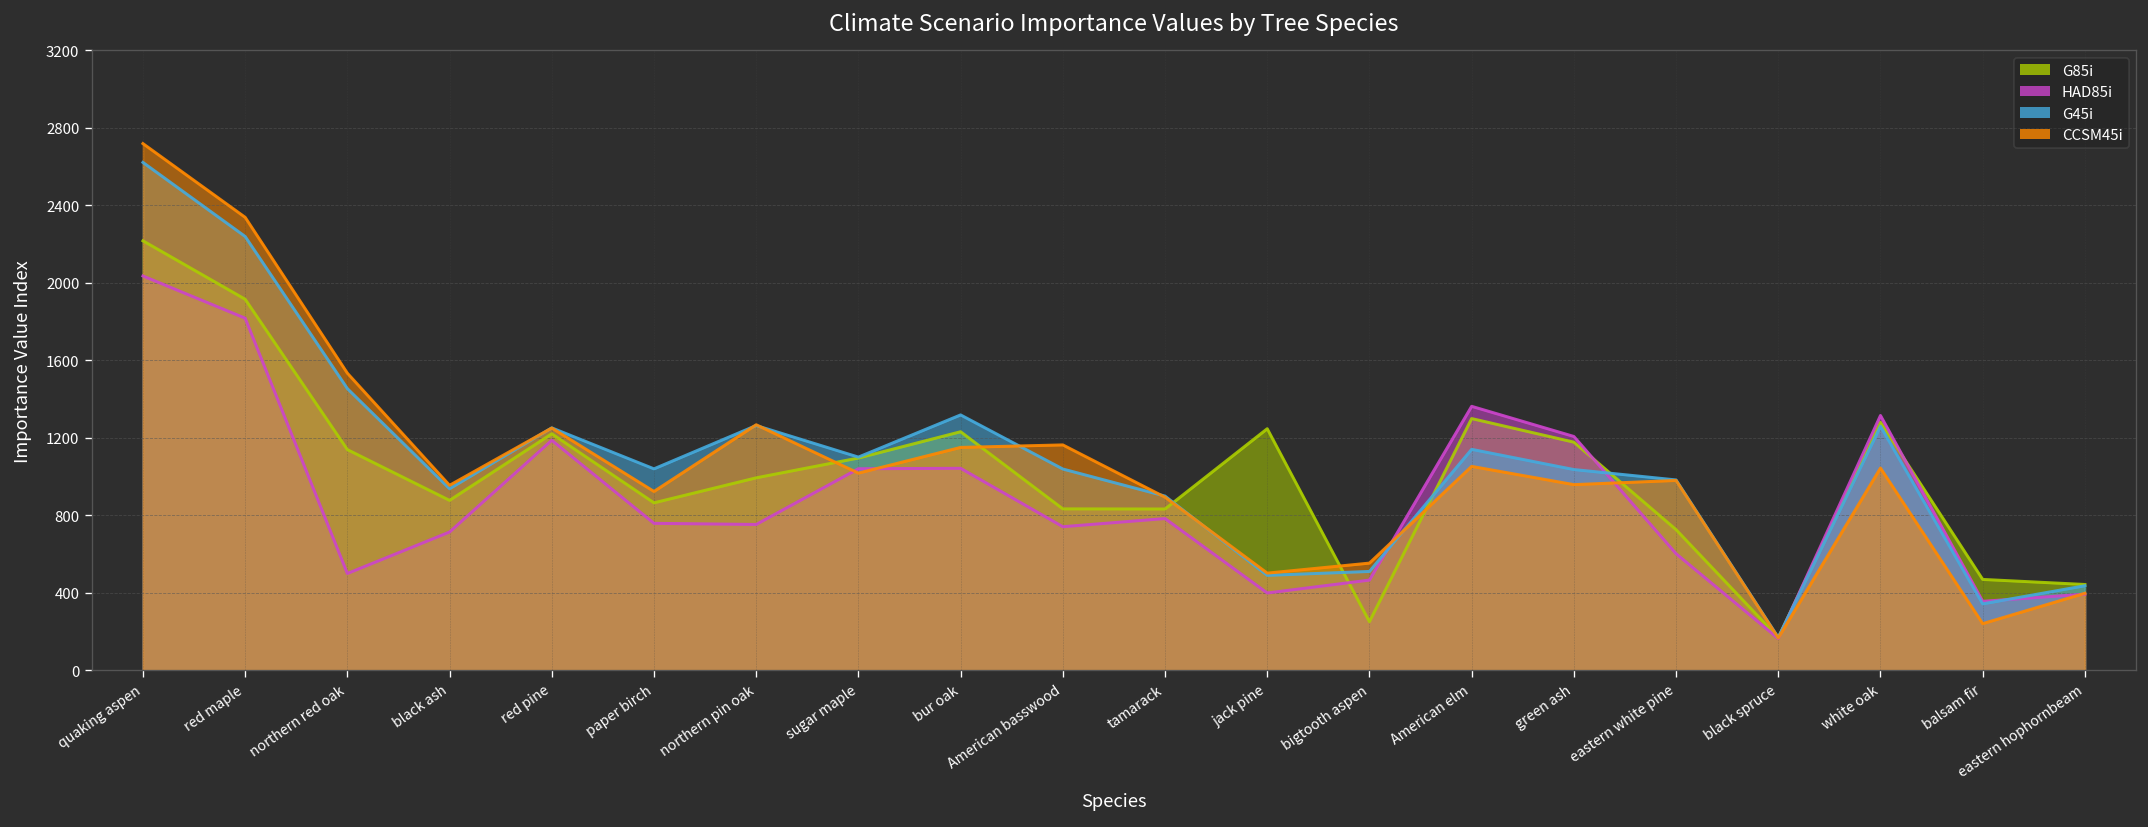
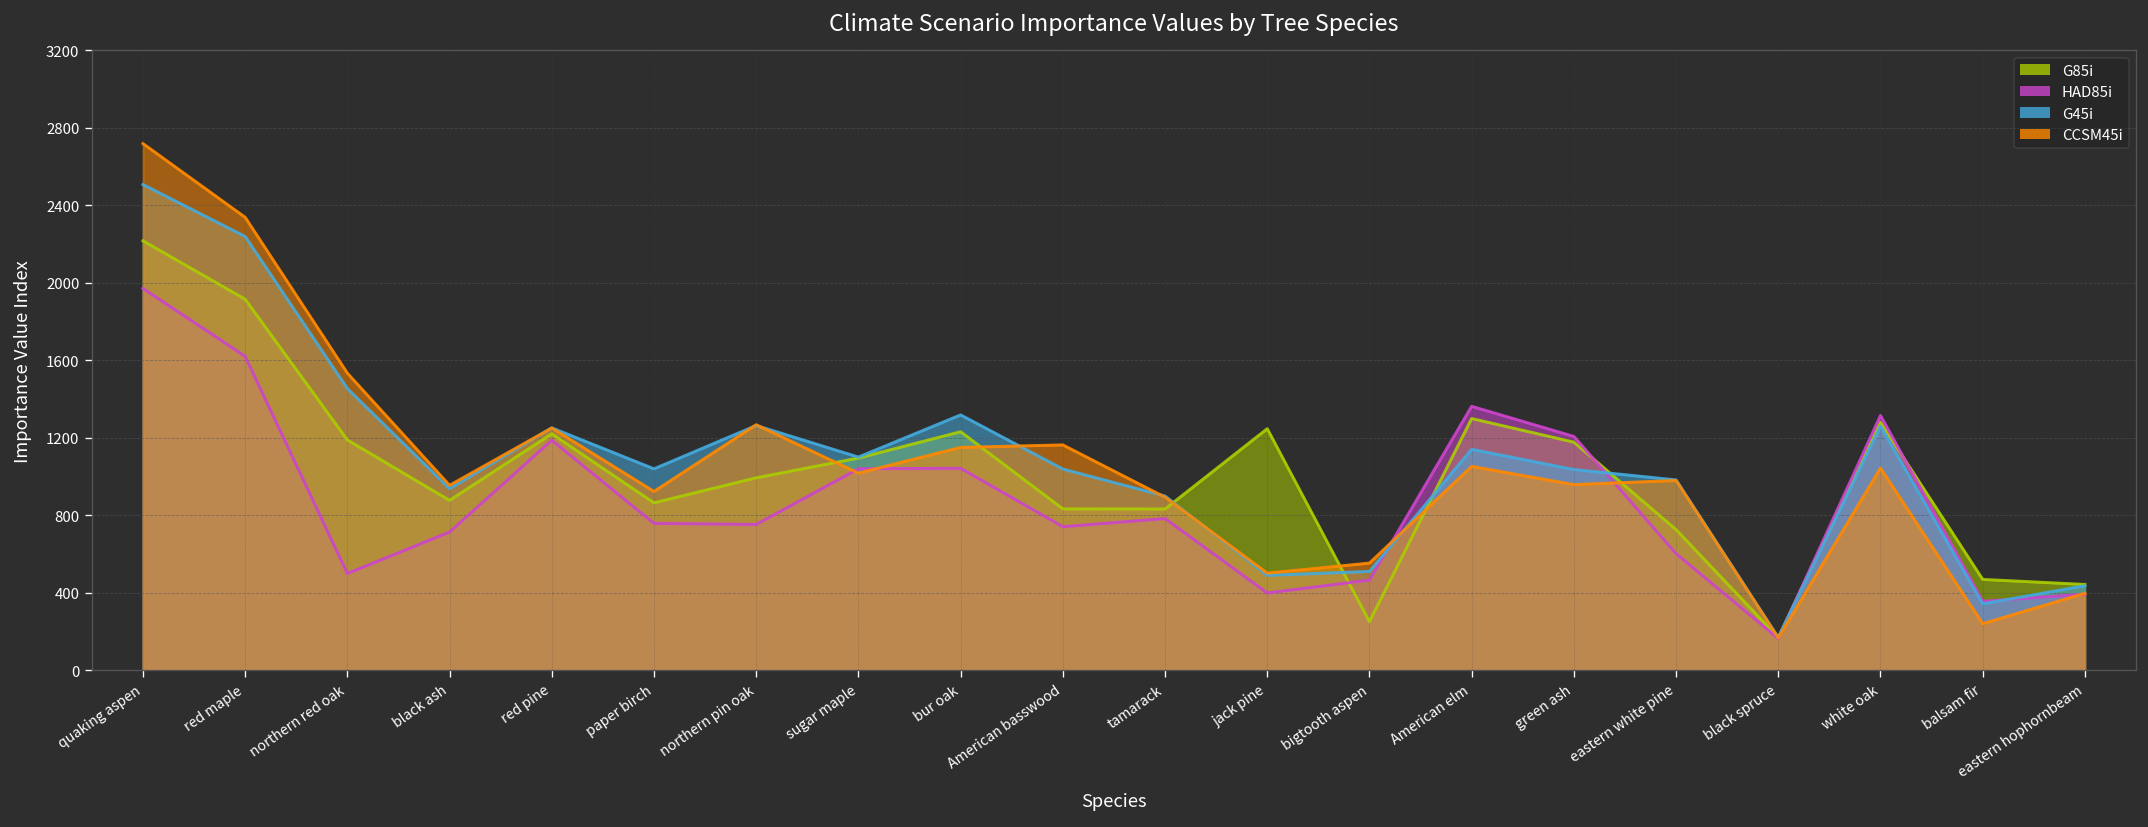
HAD85i, quaking aspen: 2030 -> 1970
G45i, quaking aspen: 2620 -> 2510
HAD85i, red maple: 1820 -> 1620
G85i, northern red oak: 1140 -> 1190
